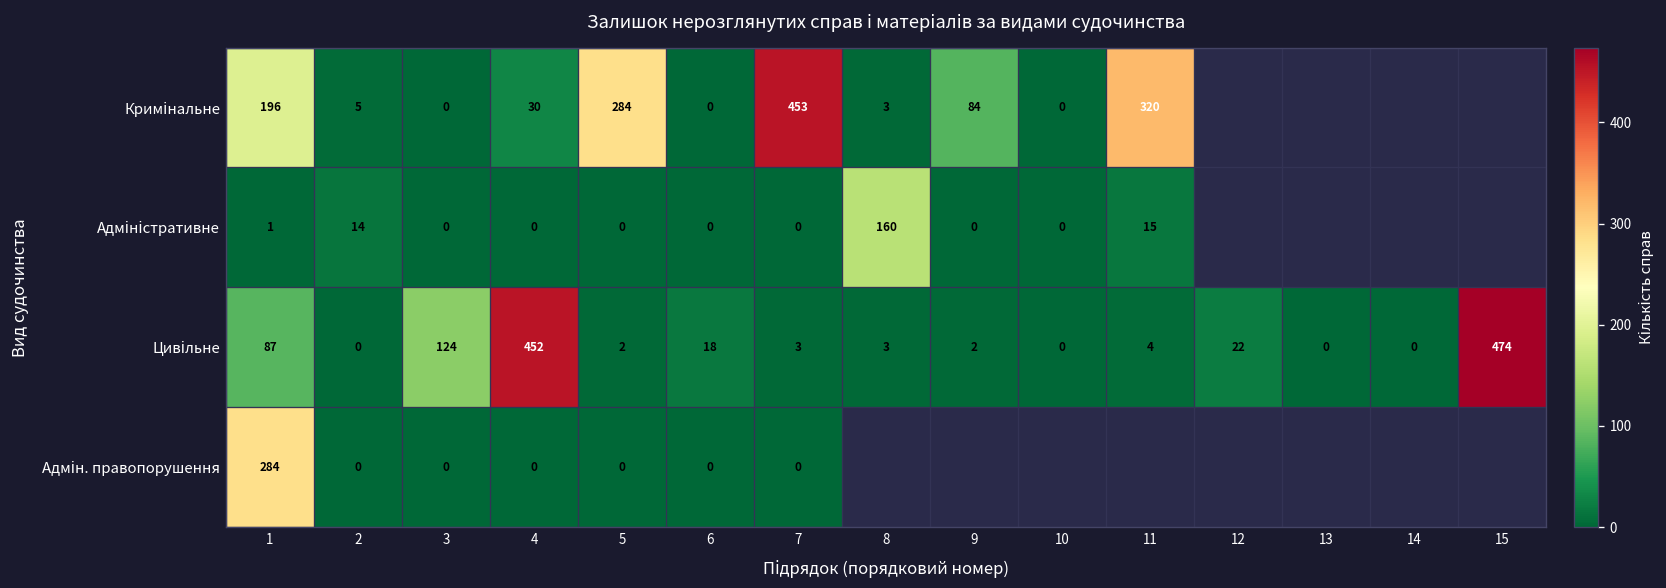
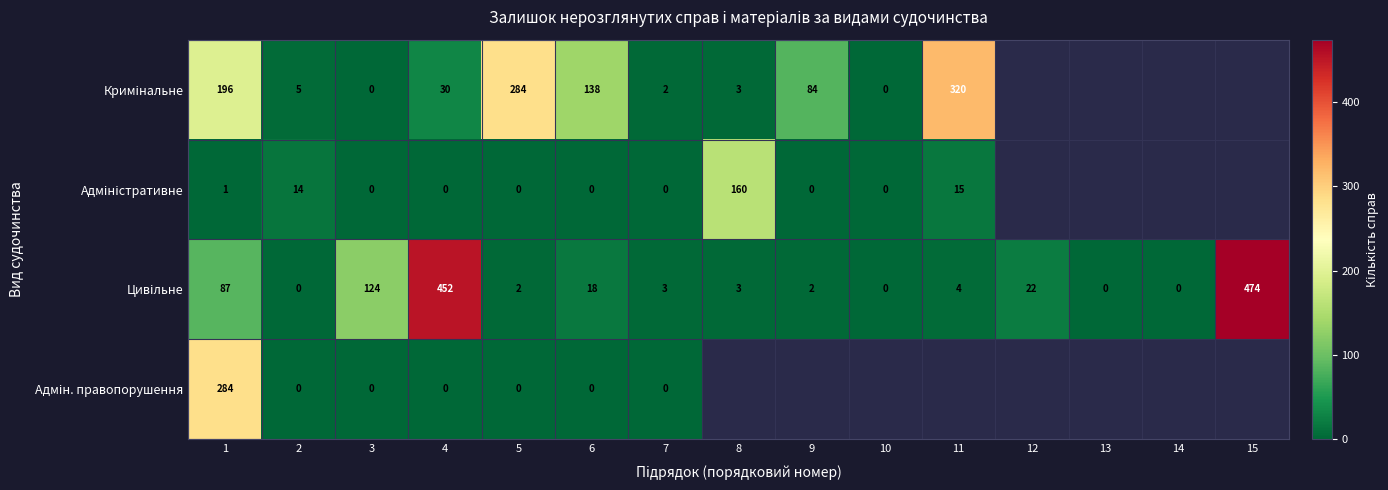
Кримінальне, 6: 0 -> 138
Кримінальне, 7: 453 -> 2
